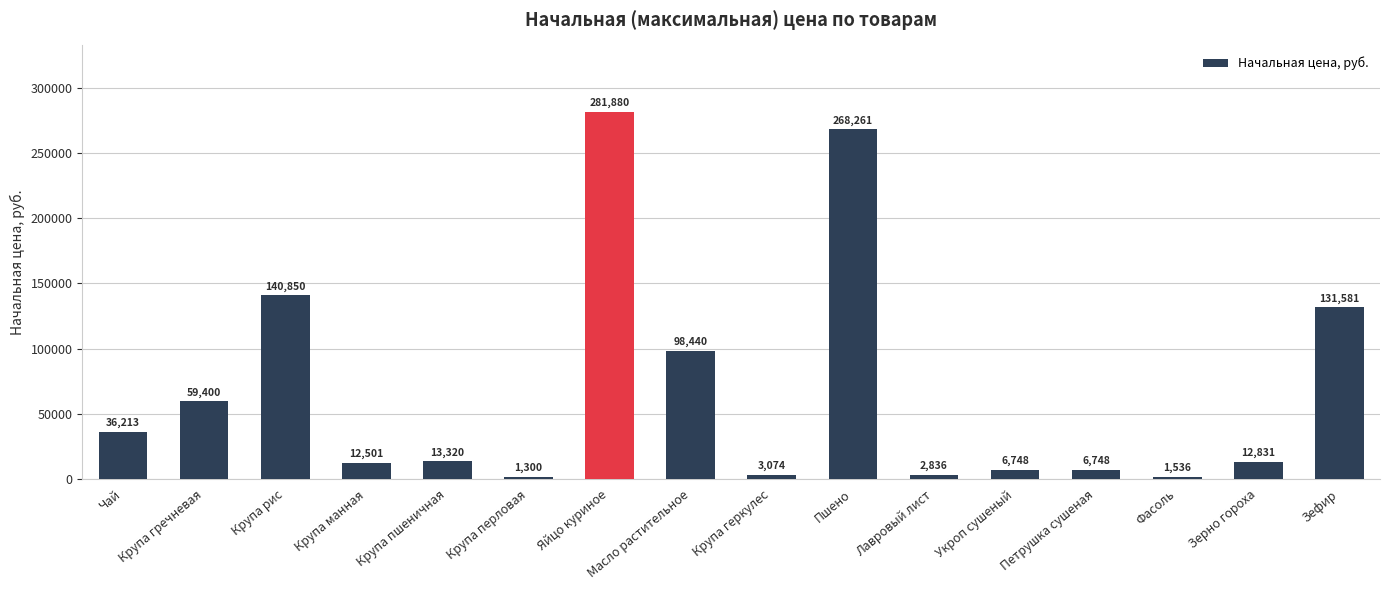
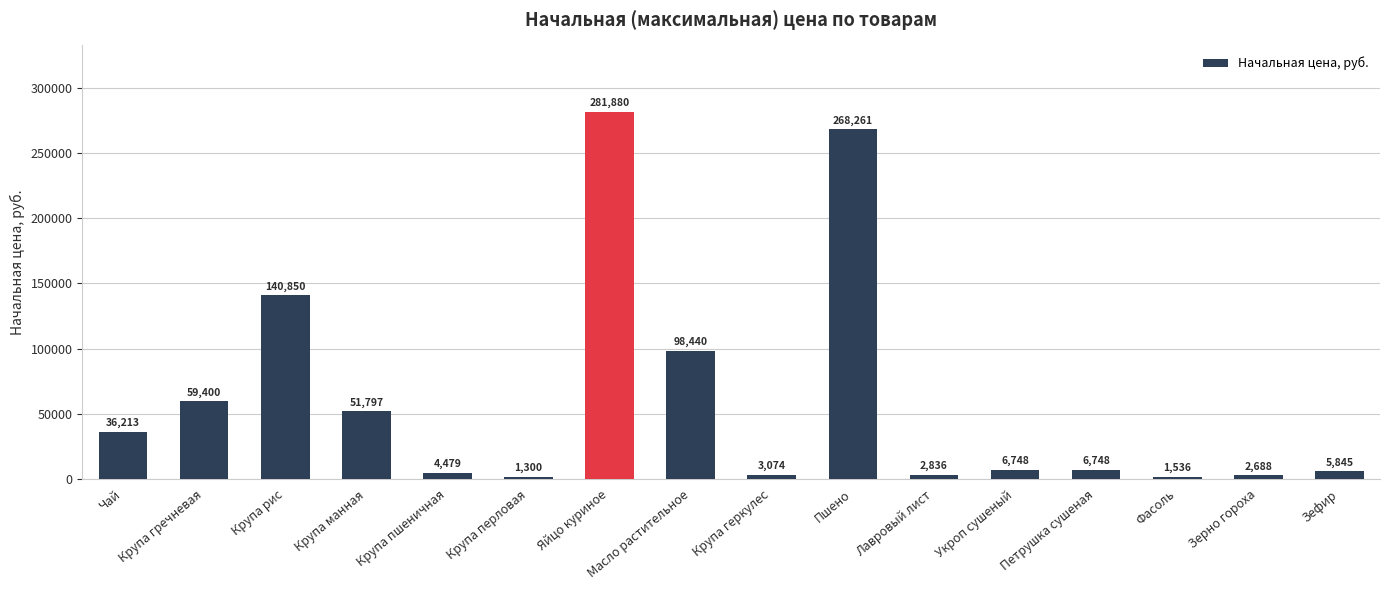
Крупа манная: 12,501 -> 51,797
Крупа пшеничная: 13,320 -> 4,479
Зерно гороха: 12,831 -> 2,688
Зефир: 131,581 -> 5,845
